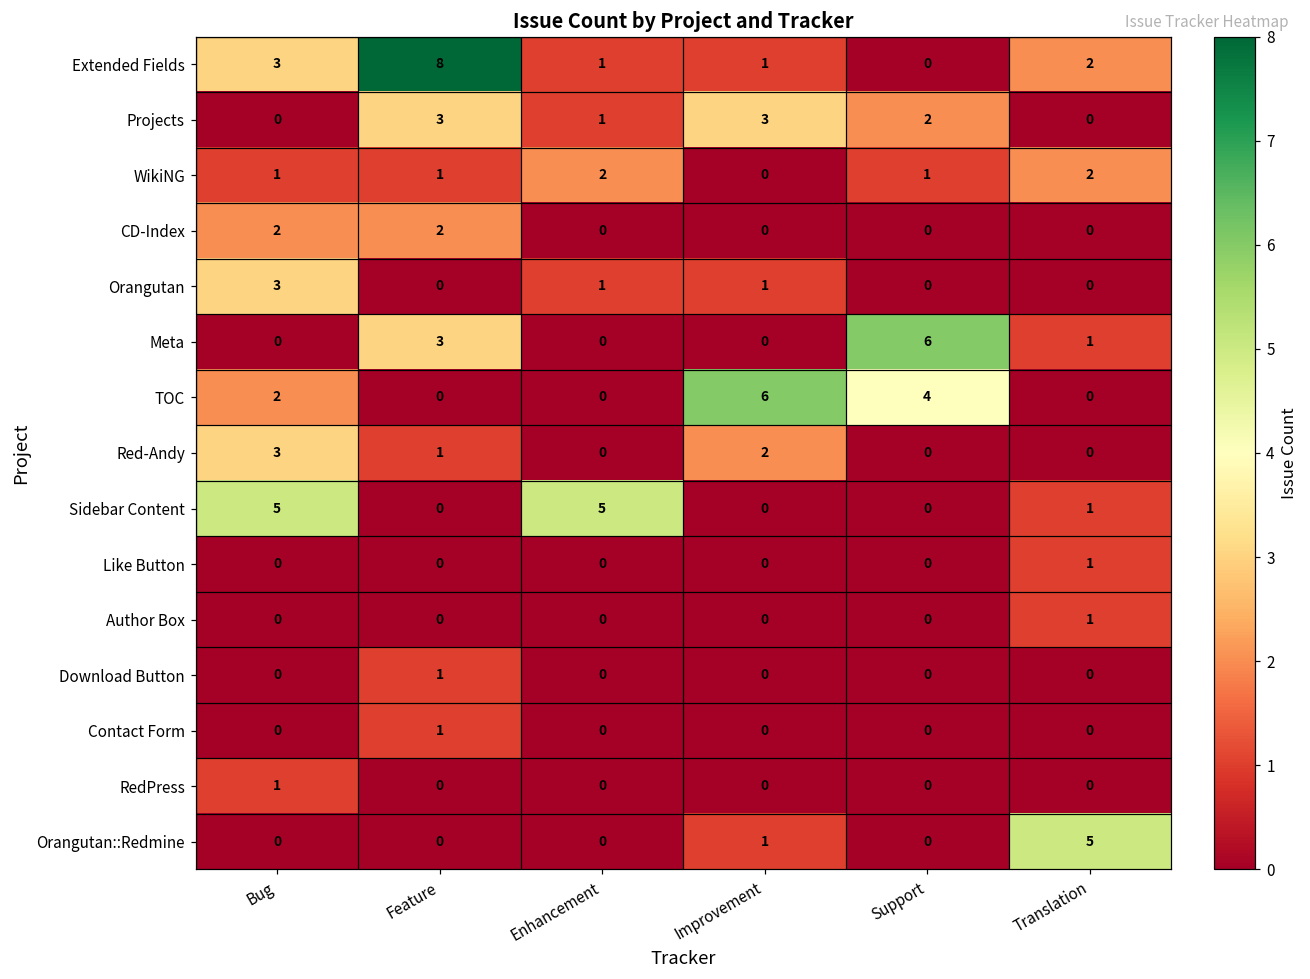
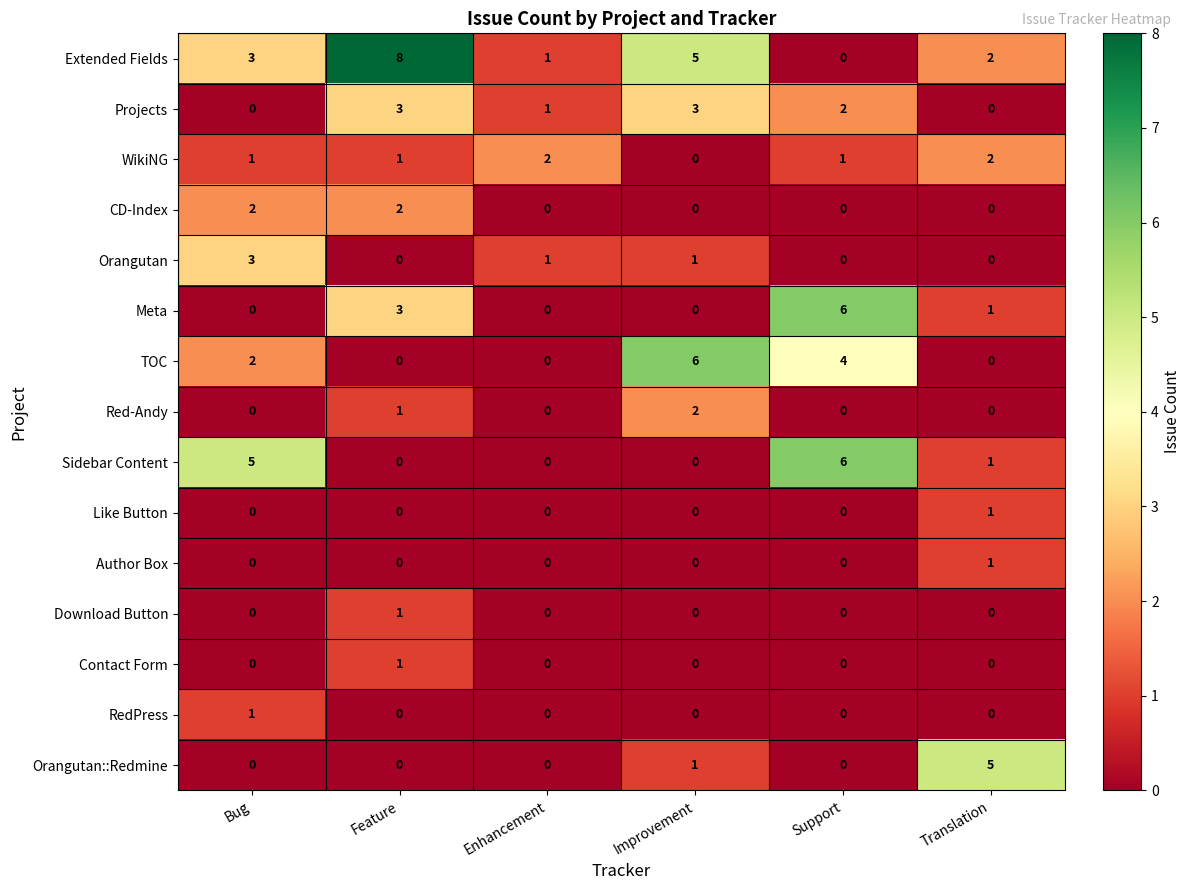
Extended Fields, Improvement: 1 -> 5
Red-Andy, Bug: 3 -> 0
Sidebar Content, Enhancement: 5 -> 0
Sidebar Content, Support: 0 -> 6
